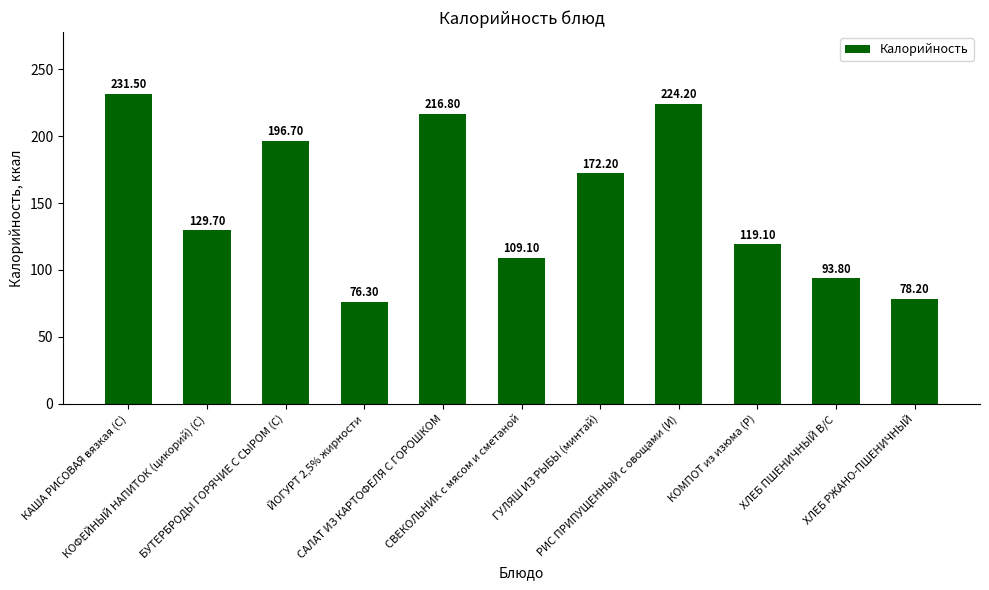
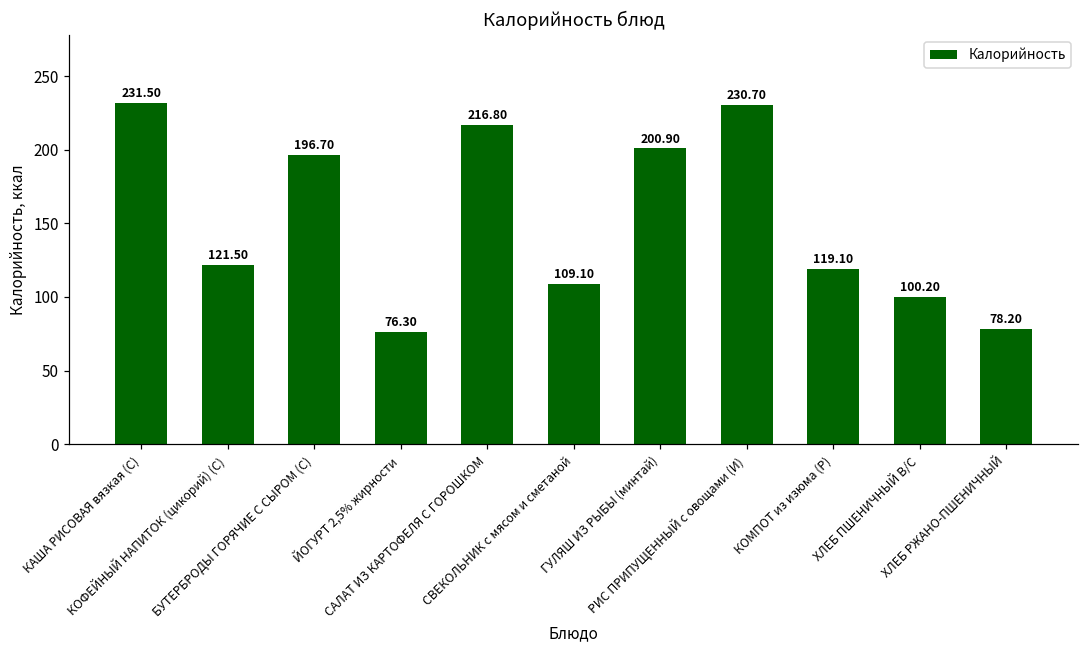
КОФЕЙНЫЙ НАПИТОК (цикорий) (С): 129.70 -> 121.50
ГУЛЯШ ИЗ РЫБЫ (минтай): 172.20 -> 200.90
РИС ПРИПУЩЕННЫЙ с овощами (И): 224.20 -> 230.70
ХЛЕБ ПШЕНИЧНЫЙ В/С: 93.80 -> 100.20
